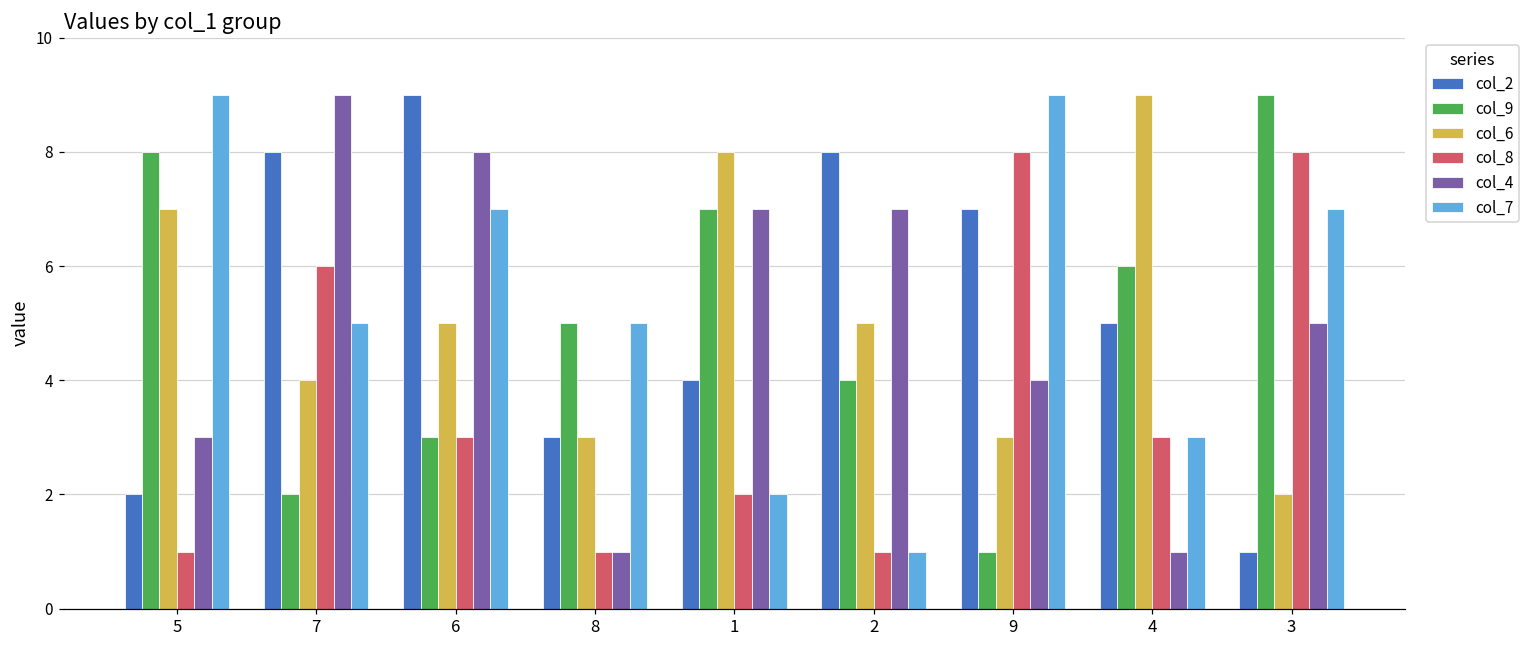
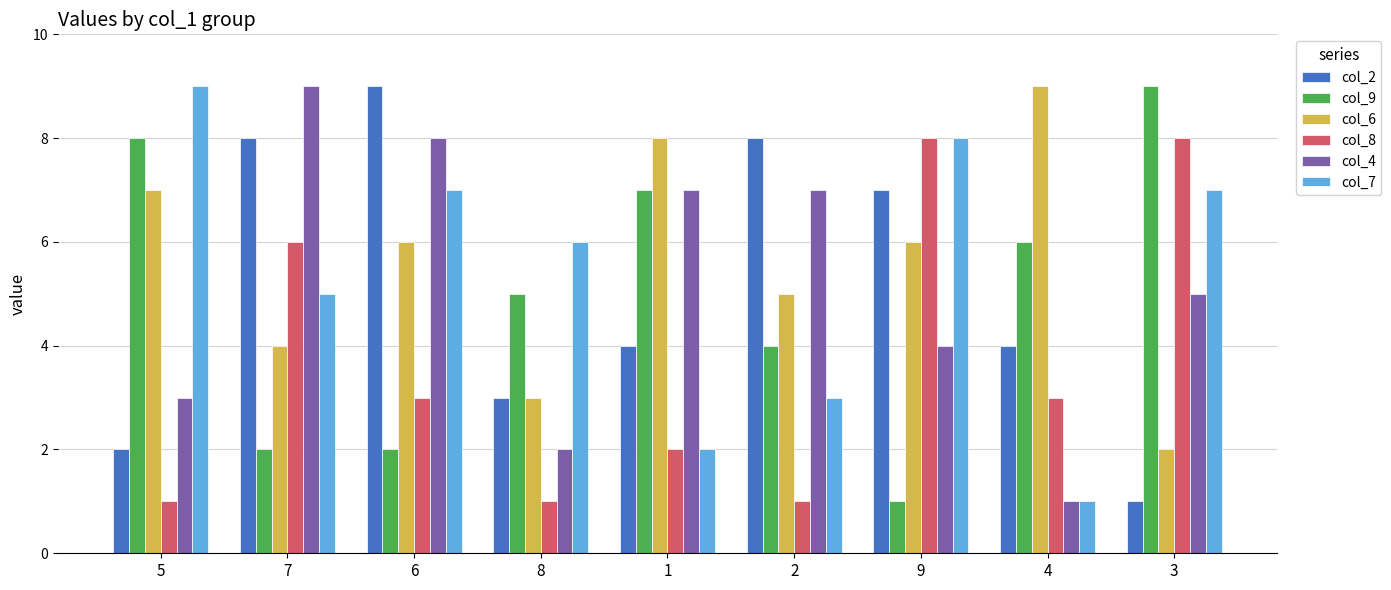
col_9, 6: 3 -> 2
col_6, 6: 5 -> 6
col_4, 8: 1 -> 2
col_7, 8: 5 -> 6
col_7, 2: 1 -> 3
col_6, 9: 3 -> 6
col_7, 9: 9 -> 8
col_2, 4: 5 -> 4
col_7, 4: 3 -> 1
